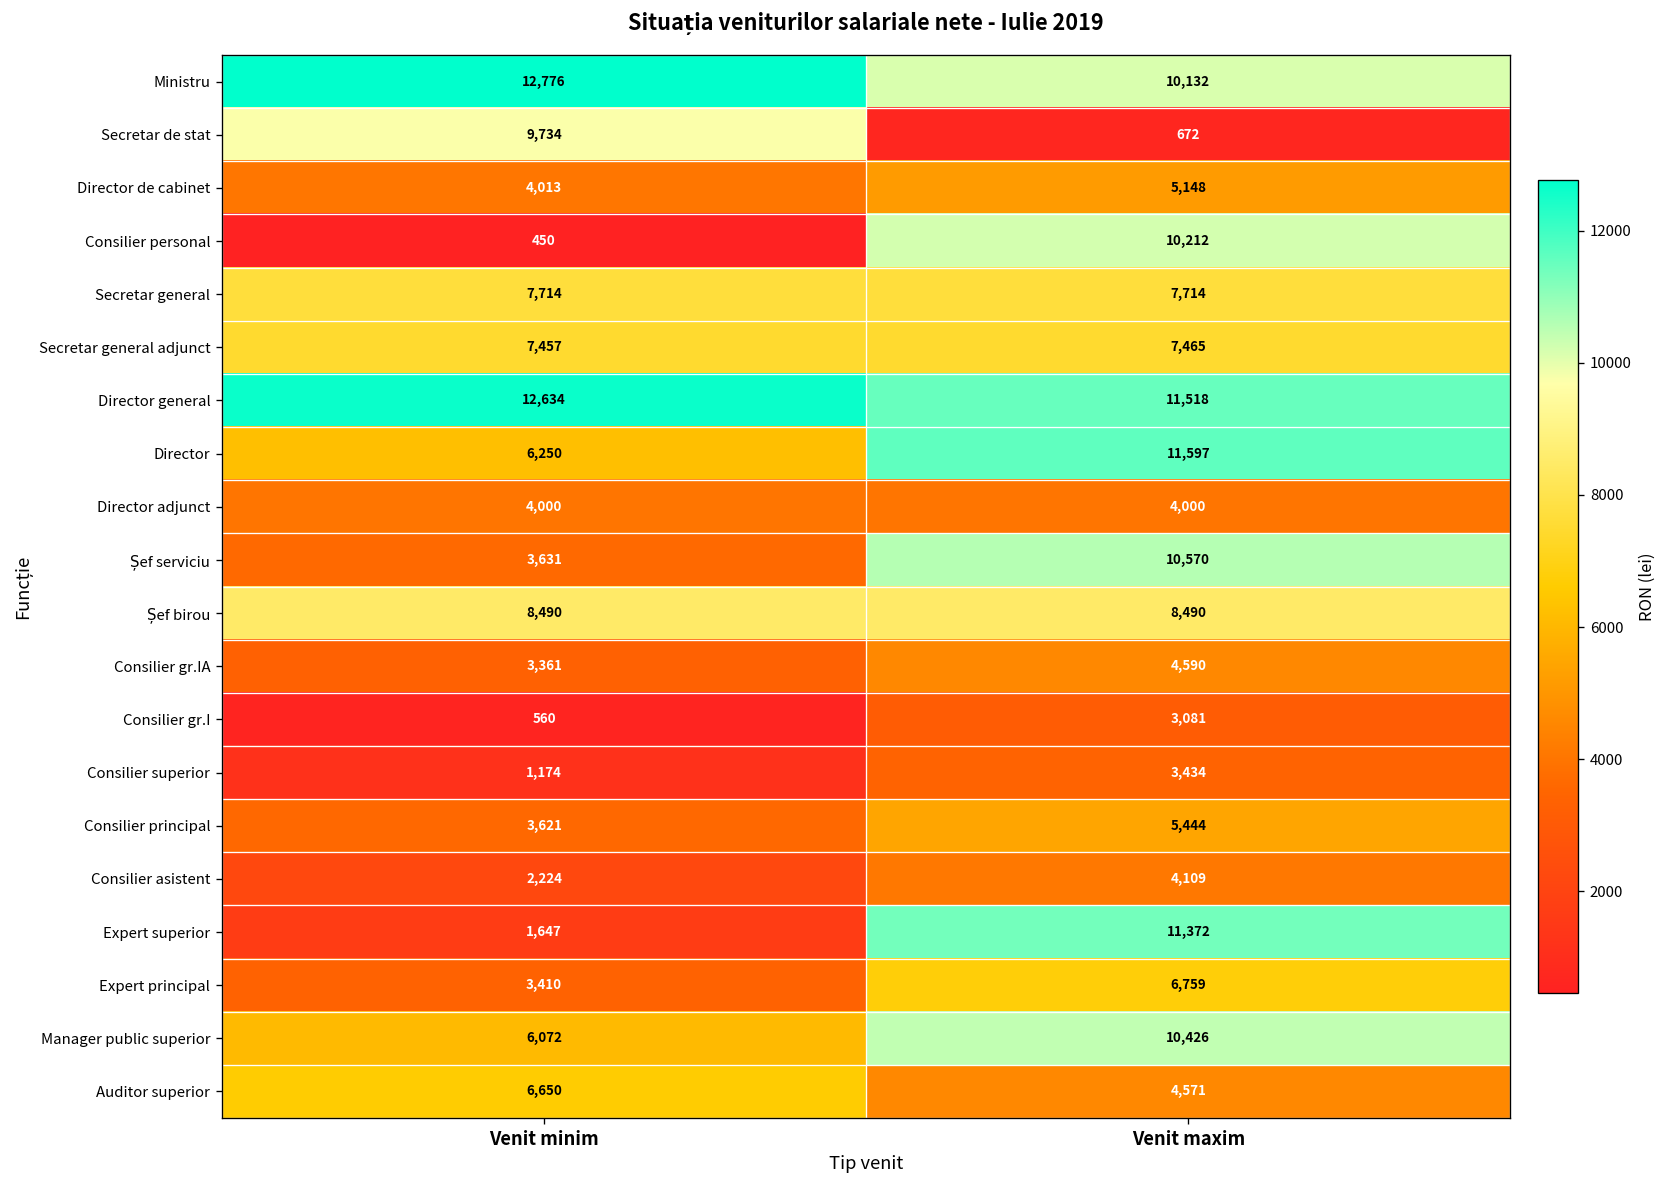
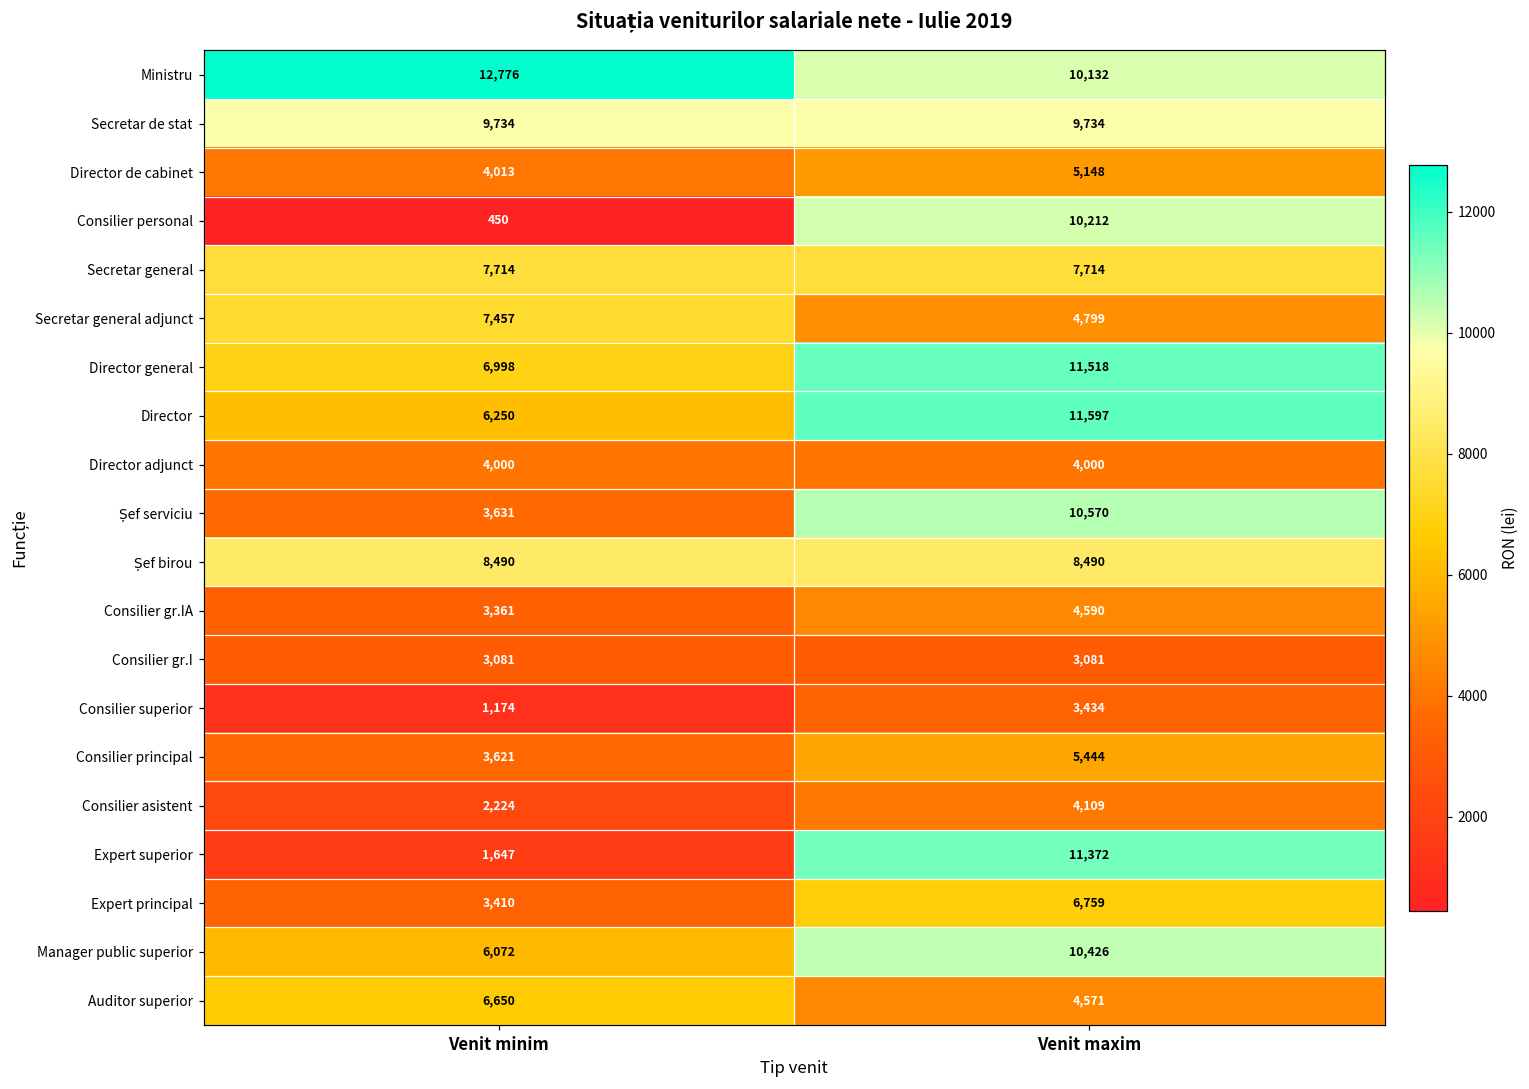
Secretar de stat, Venit maxim: 672 -> 9,734
Secretar general adjunct, Venit maxim: 7,465 -> 4,799
Director general, Venit minim: 12,634 -> 6,998
Consilier gr.I, Venit minim: 560 -> 3,081
